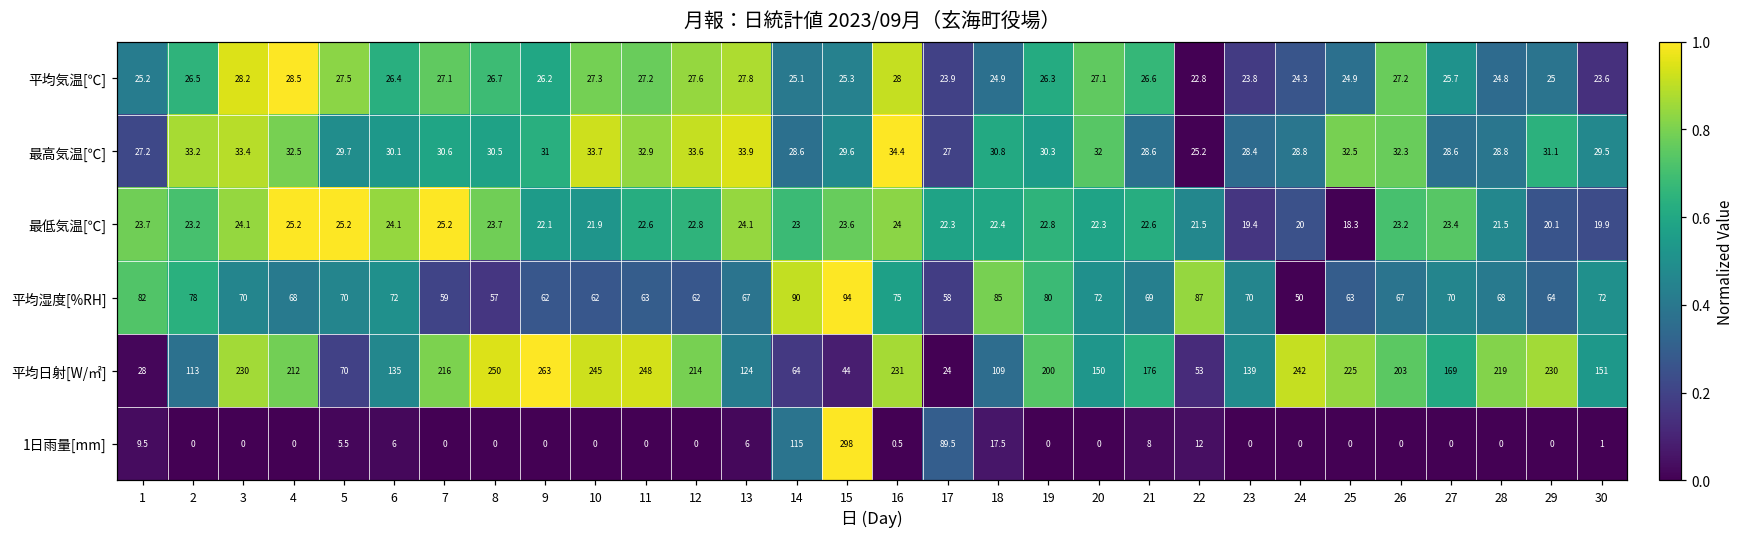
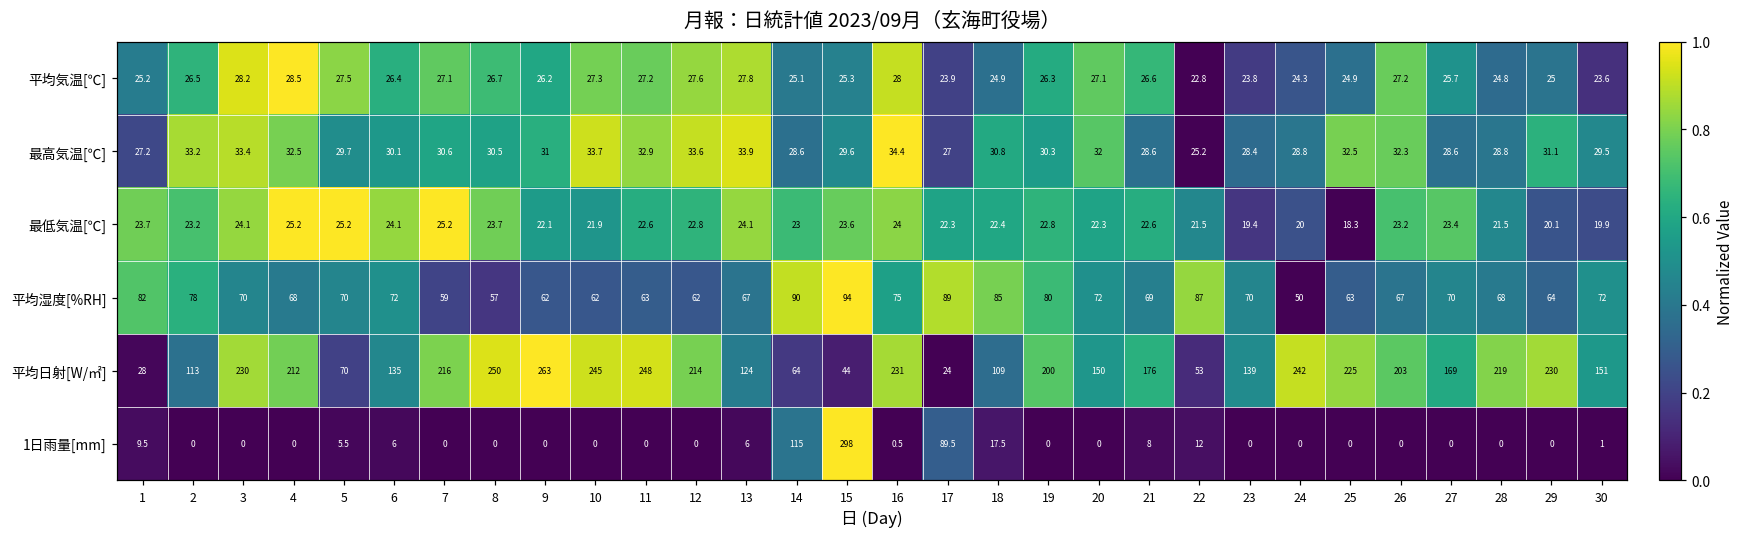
平均湿度[%RH], 17: 58 -> 89
